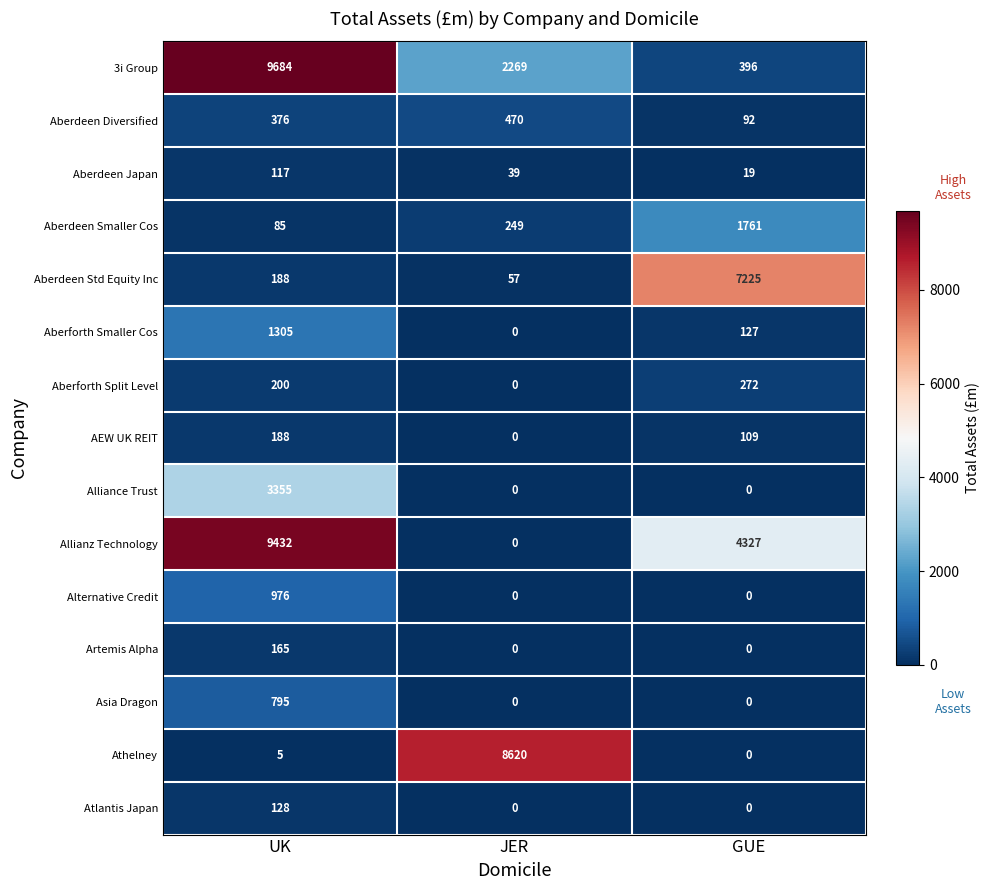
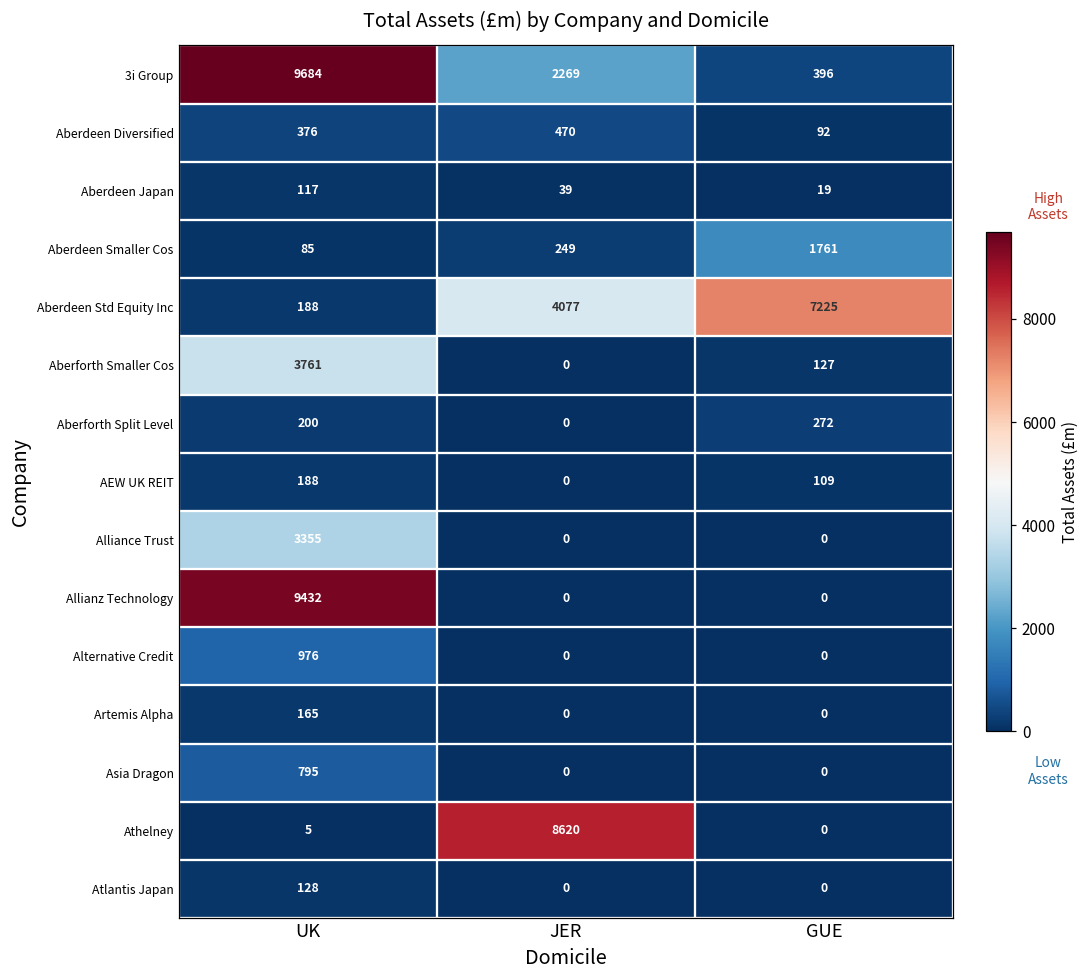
Aberdeen Std Equity Inc, JER: 57 -> 4077
Aberforth Smaller Cos, UK: 1305 -> 3761
Allianz Technology, GUE: 4327 -> 0
